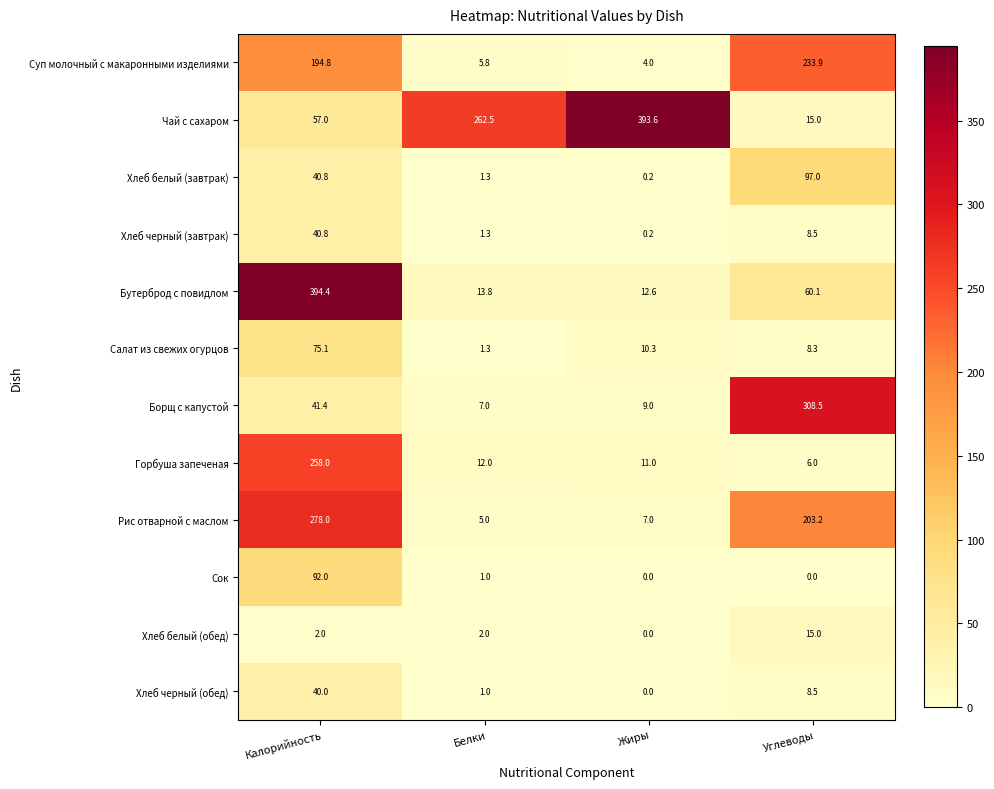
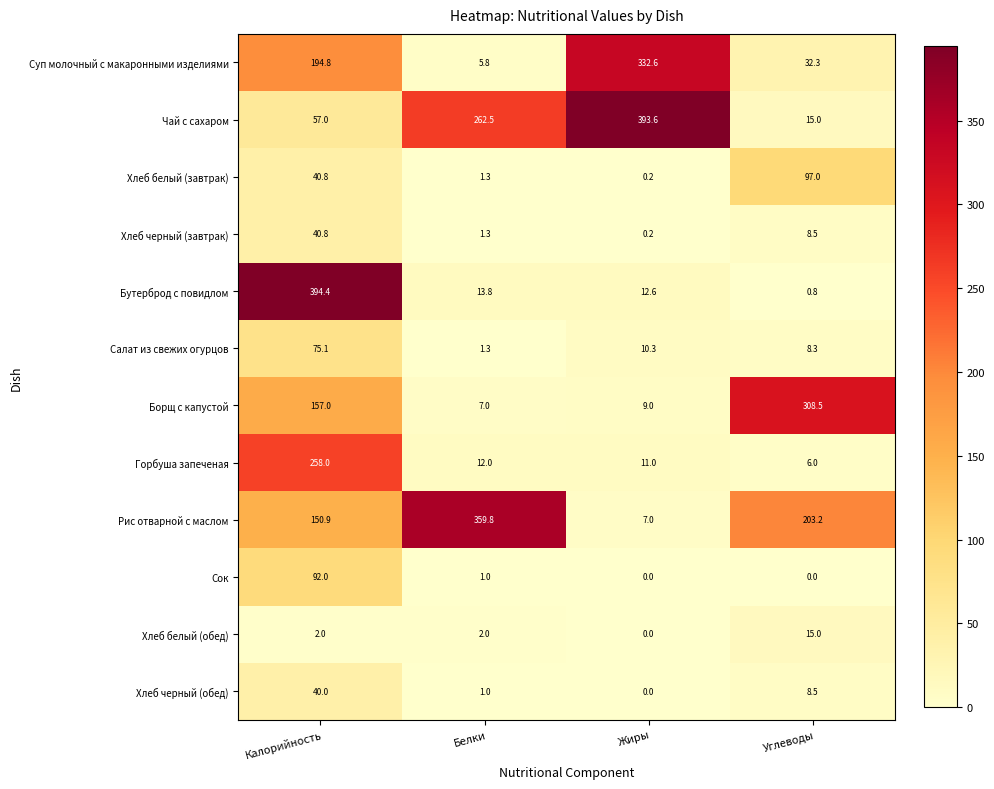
Суп молочный с макаронными изделиями, Жиры: 4.0 -> 332.6
Суп молочный с макаронными изделиями, Углеводы: 233.9 -> 32.3
Бутерброд с повидлом, Углеводы: 60.1 -> 0.8
Борщ с капустой, Калорийность: 41.4 -> 157.0
Рис отварной с маслом, Калорийность: 278.0 -> 150.9
Рис отварной с маслом, Белки: 5.0 -> 359.8
